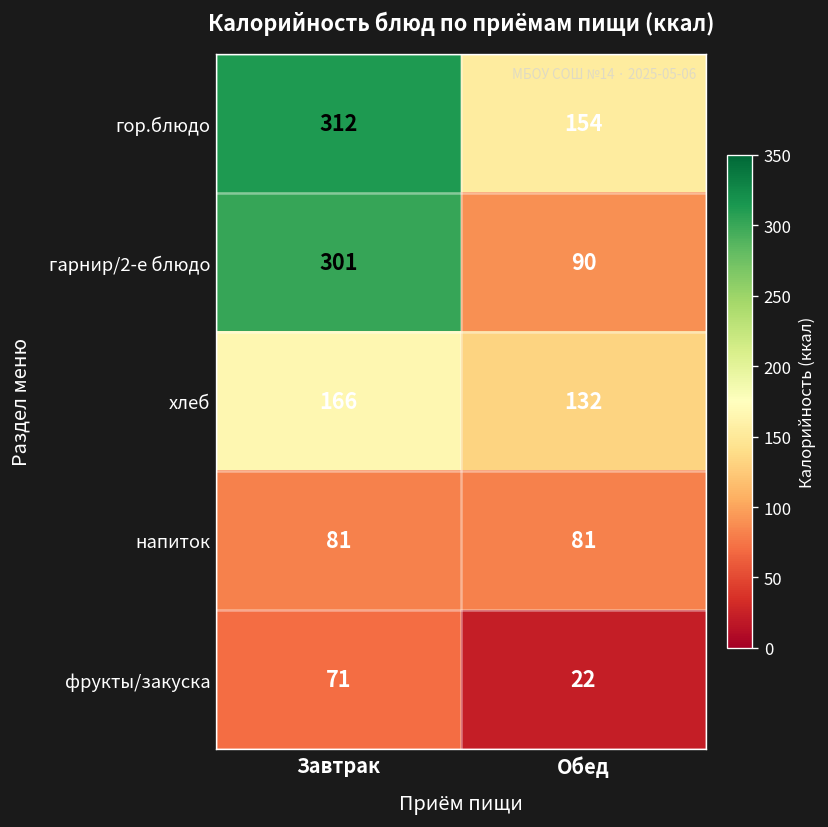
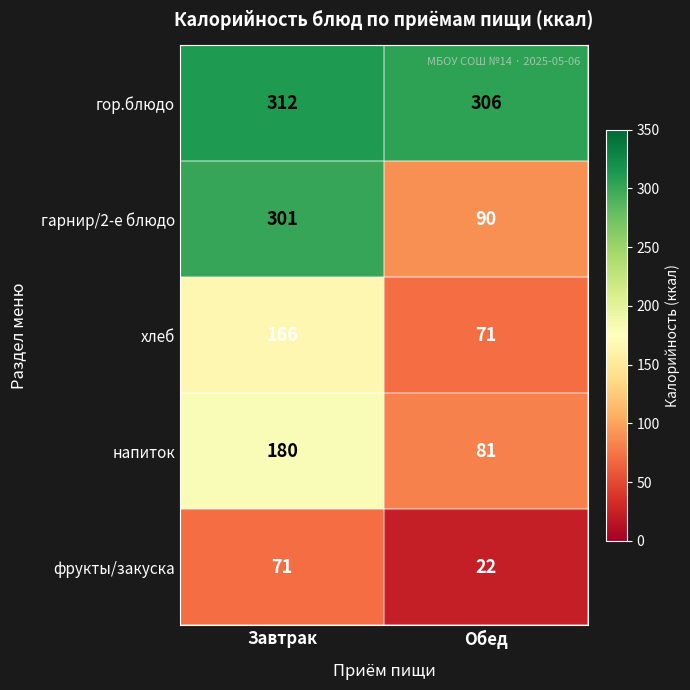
гор.блюдо, Обед: 154 -> 306
хлеб, Обед: 132 -> 71
напиток, Завтрак: 81 -> 180
